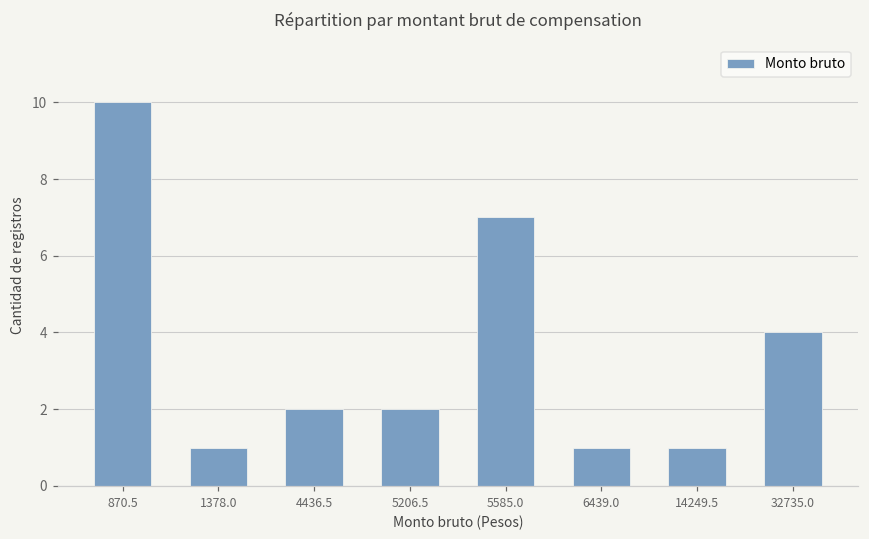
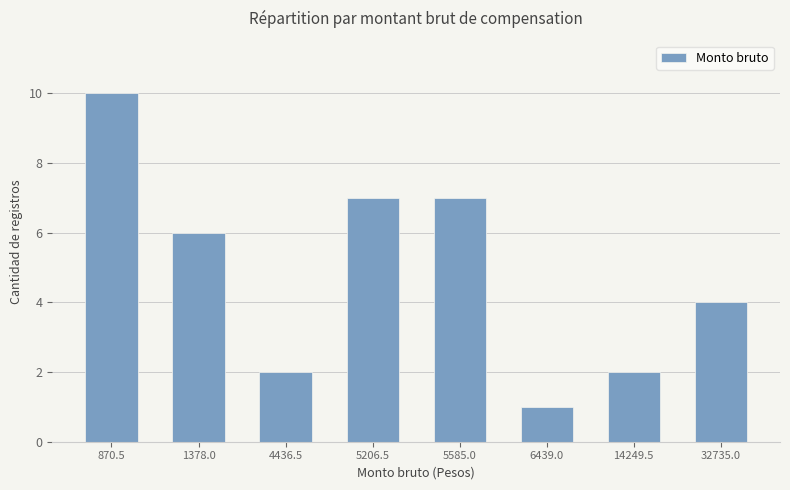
1378.0: 1 -> 6
5206.5: 2 -> 7
14249.5: 1 -> 2
